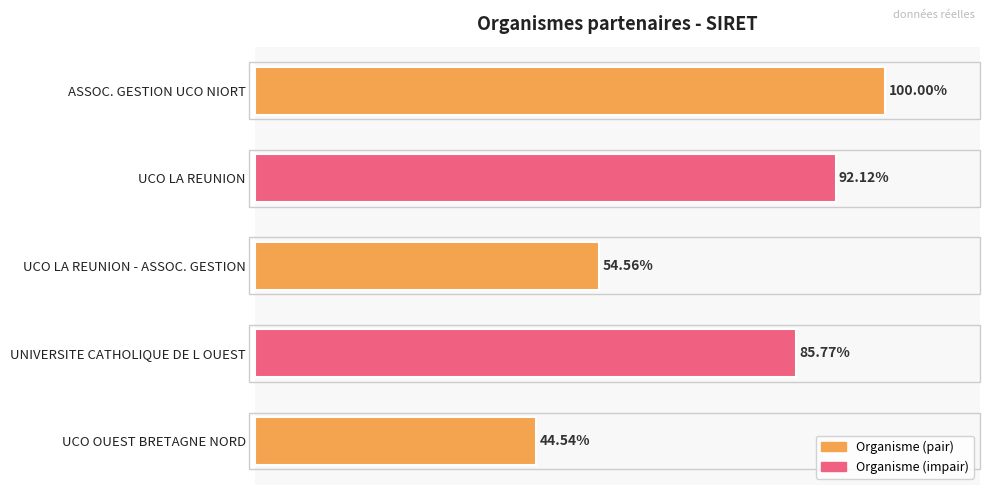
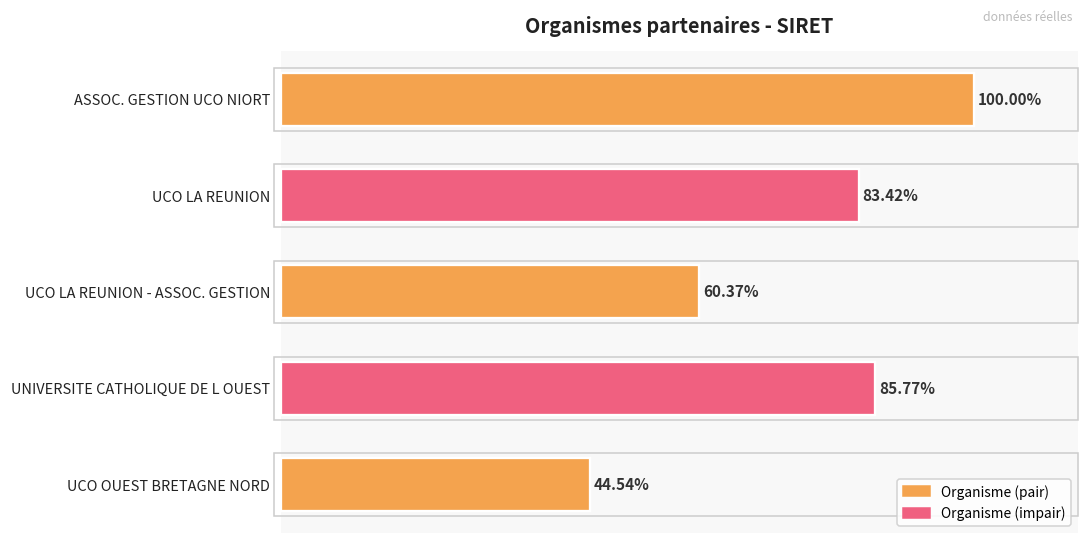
UCO LA REUNION: 92.12% -> 83.42%
UCO LA REUNION - ASSOC. GESTION: 54.56% -> 60.37%
